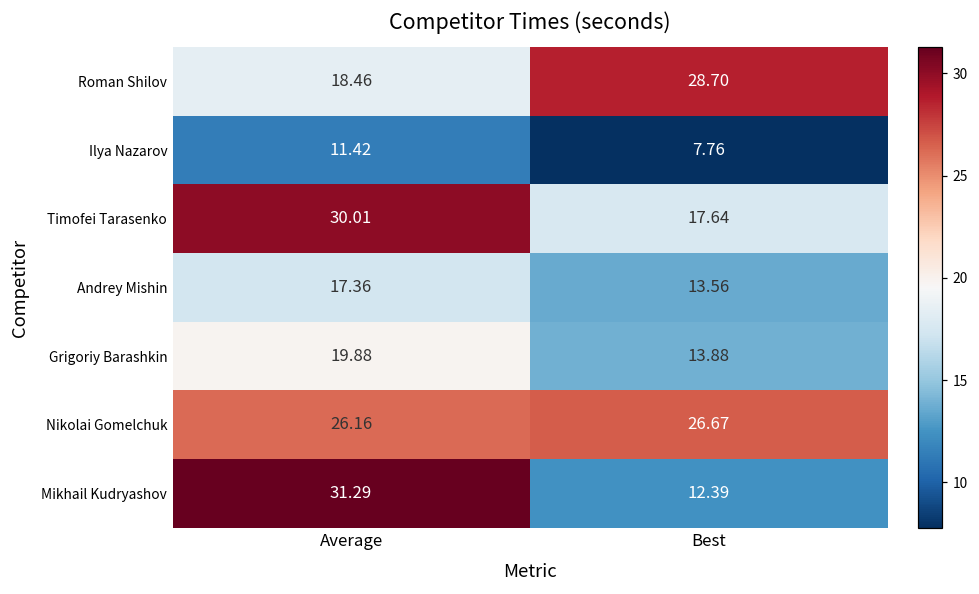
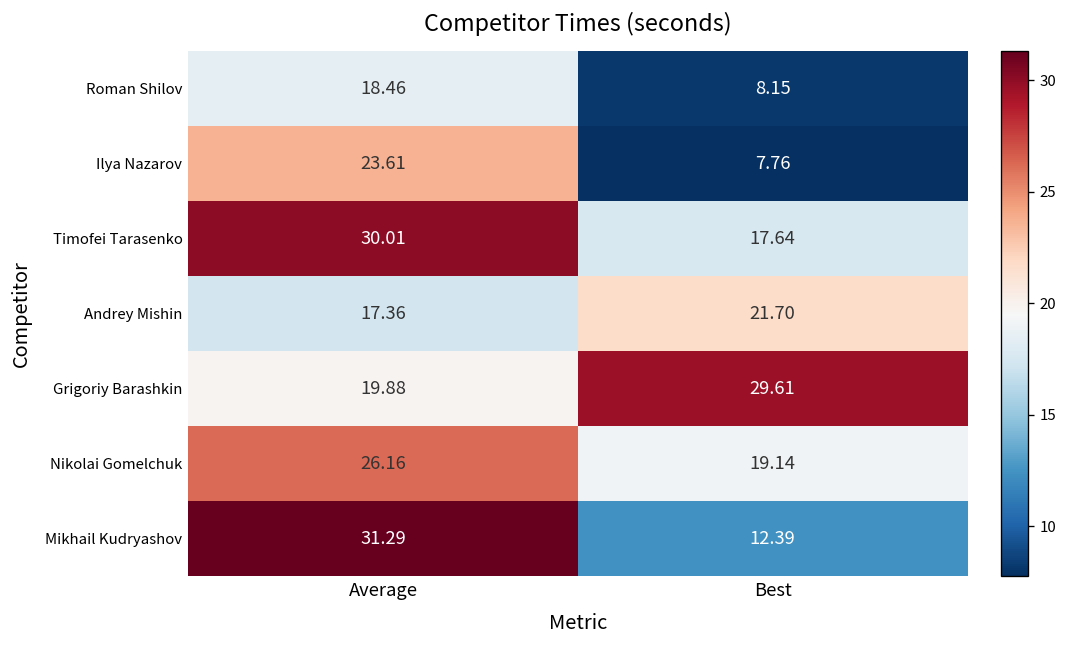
Roman Shilov, Best: 28.70 -> 8.15
Ilya Nazarov, Average: 11.42 -> 23.61
Andrey Mishin, Best: 13.56 -> 21.70
Grigoriy Barashkin, Best: 13.88 -> 29.61
Nikolai Gomelchuk, Best: 26.67 -> 19.14
